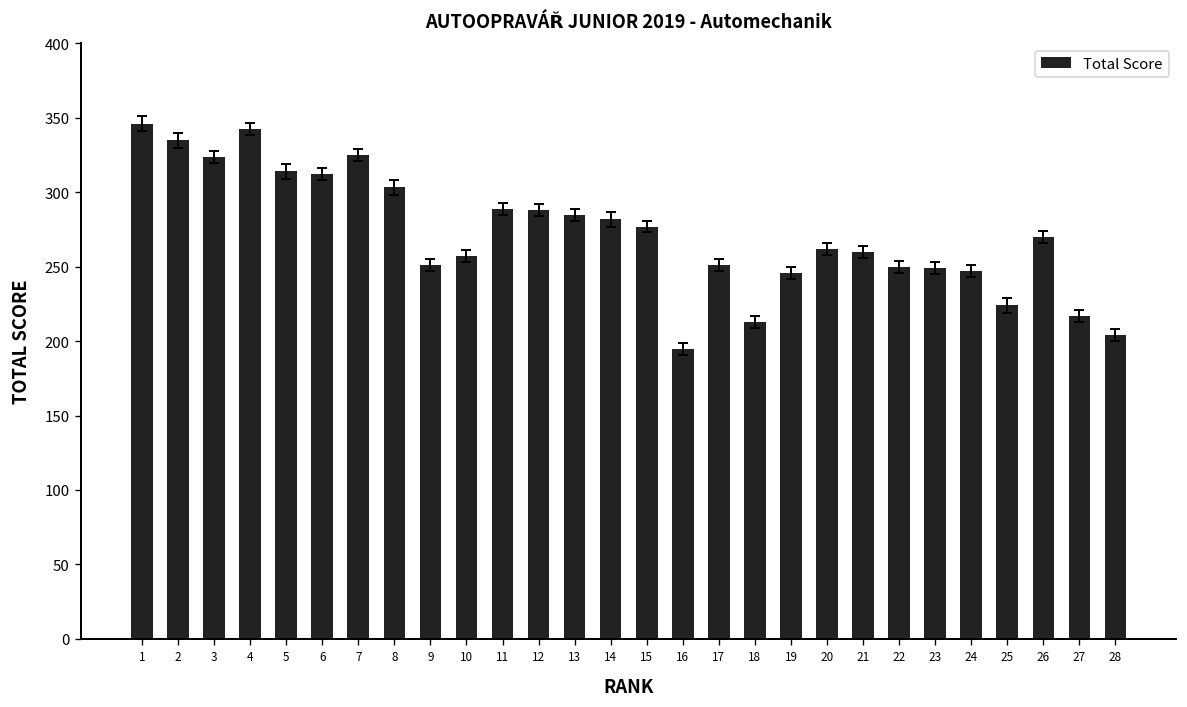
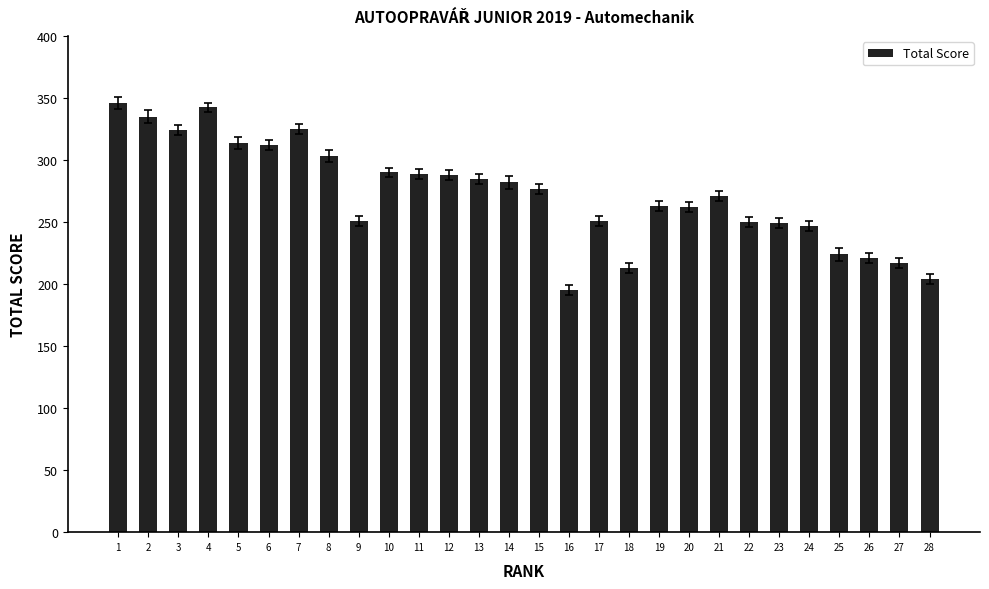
Total Score, 10: 257 -> 290
Total Score, 19: 246 -> 263
Total Score, 21: 260 -> 271
Total Score, 26: 270 -> 221
